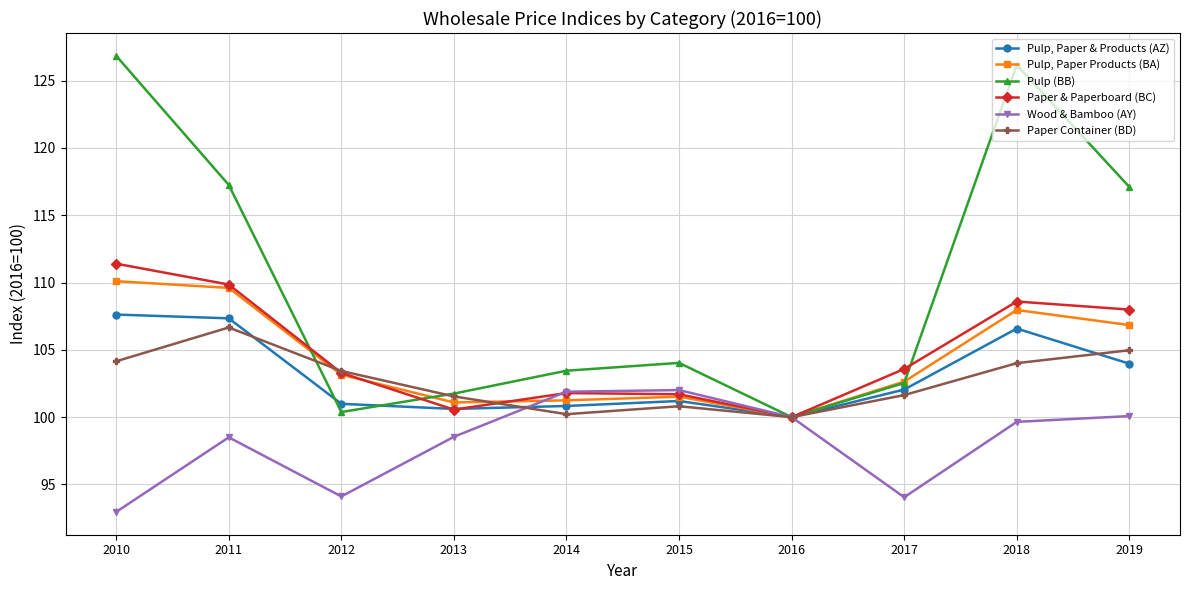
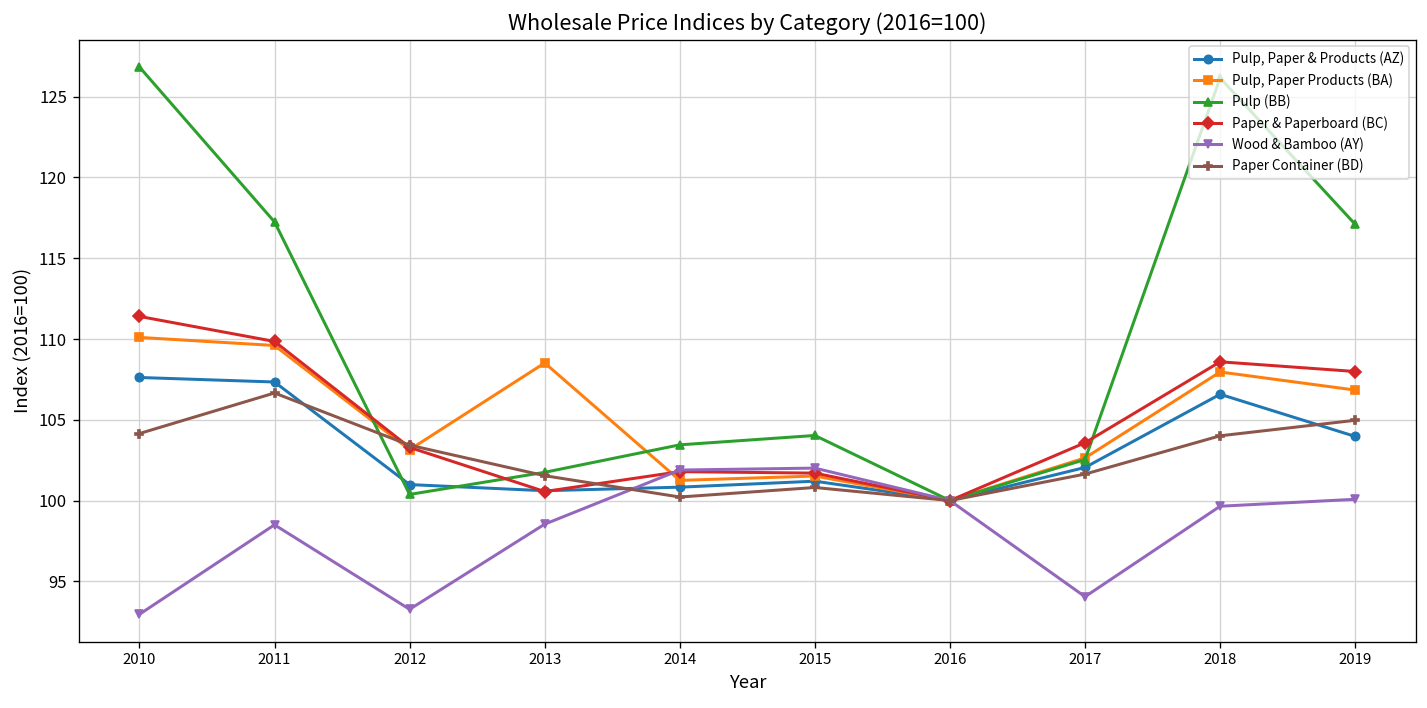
Wood & Bamboo (AY), 2012: 94.1 -> 93.3
Pulp, Paper Products (BA), 2013: 101.1 -> 108.5
